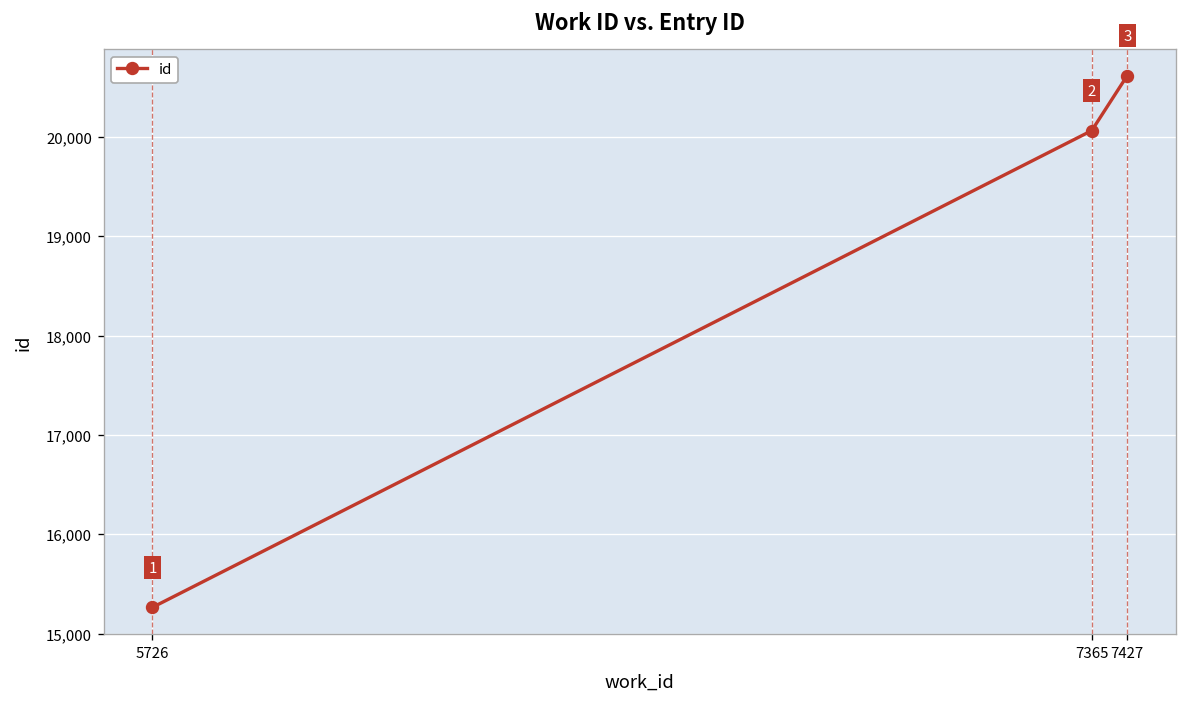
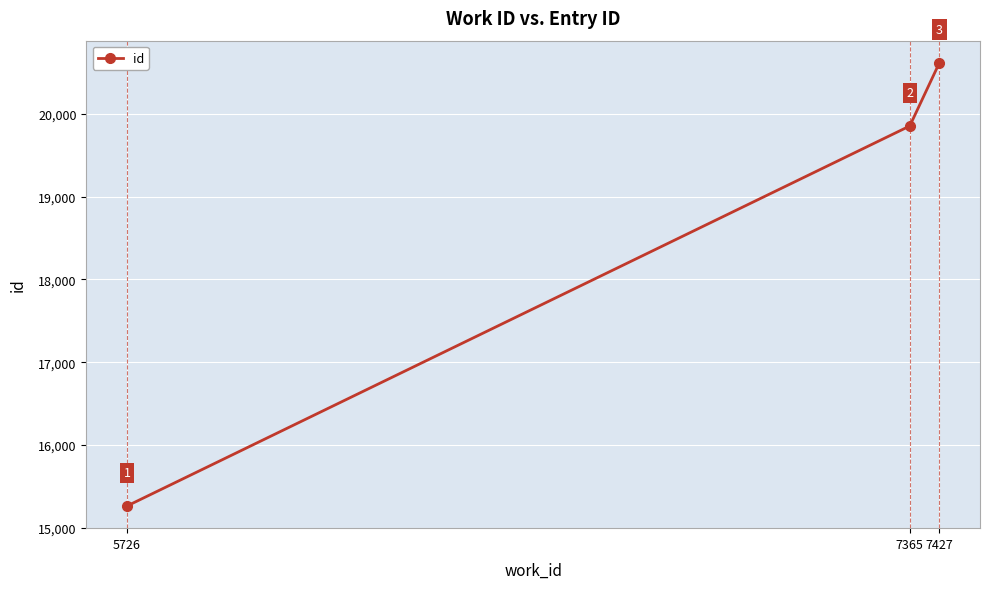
7365: 20,100 -> 19,900
